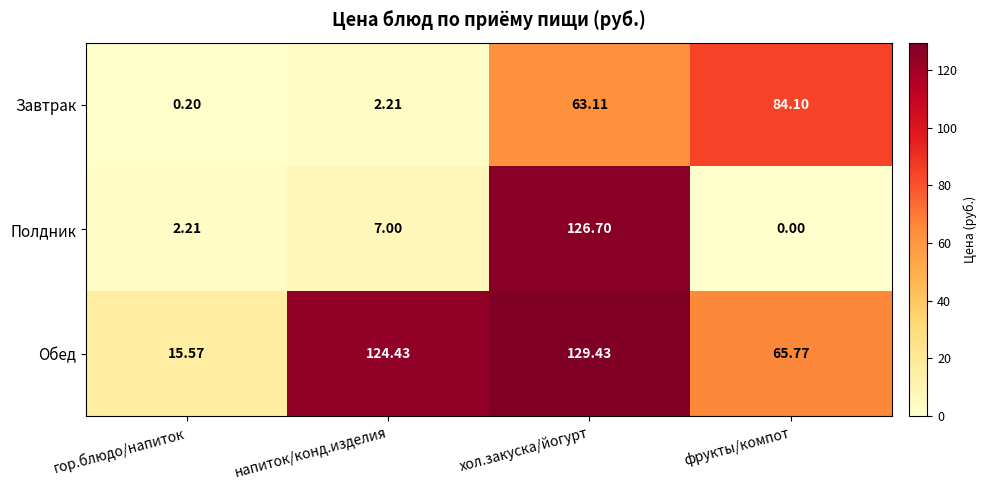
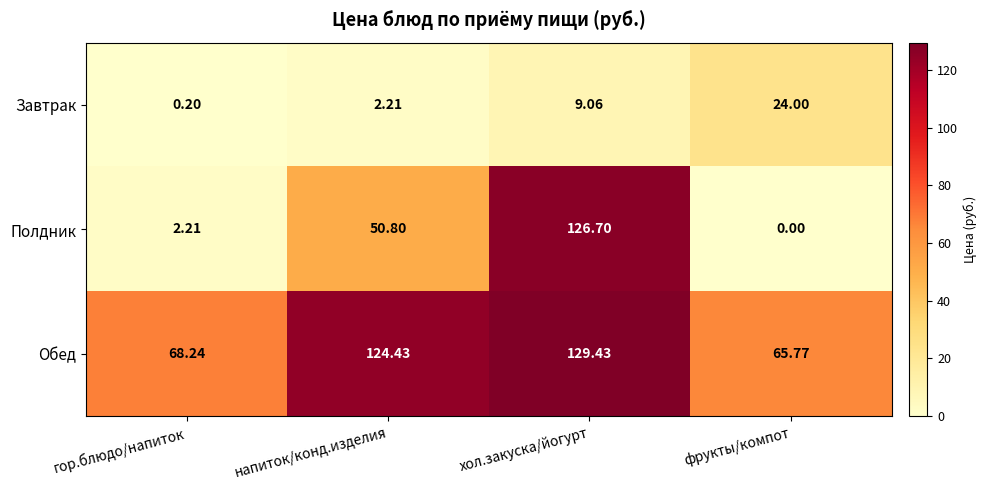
Завтрак, хол.закуска/йогурт: 63.11 -> 9.06
Завтрак, фрукты/компот: 84.10 -> 24.00
Полдник, напиток/конд.изделия: 7.00 -> 50.80
Обед, гор.блюдо/напиток: 15.57 -> 68.24
